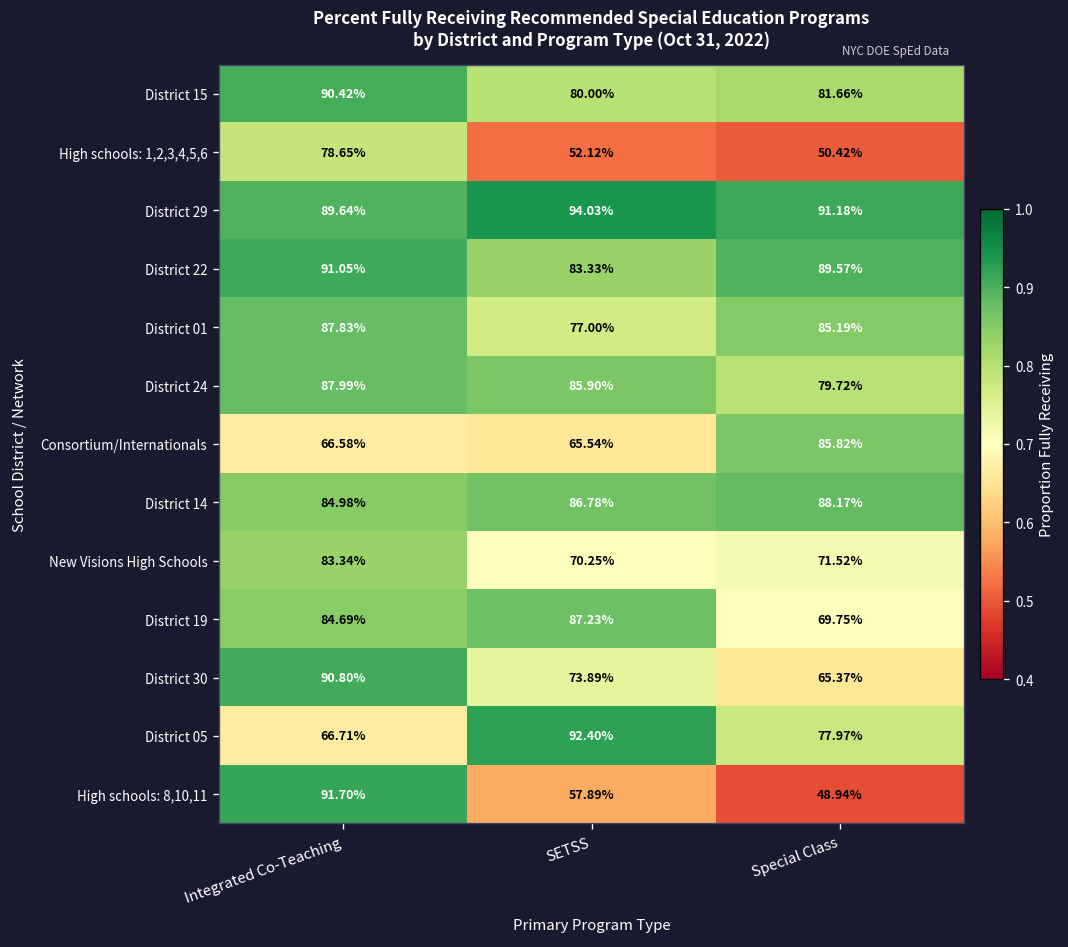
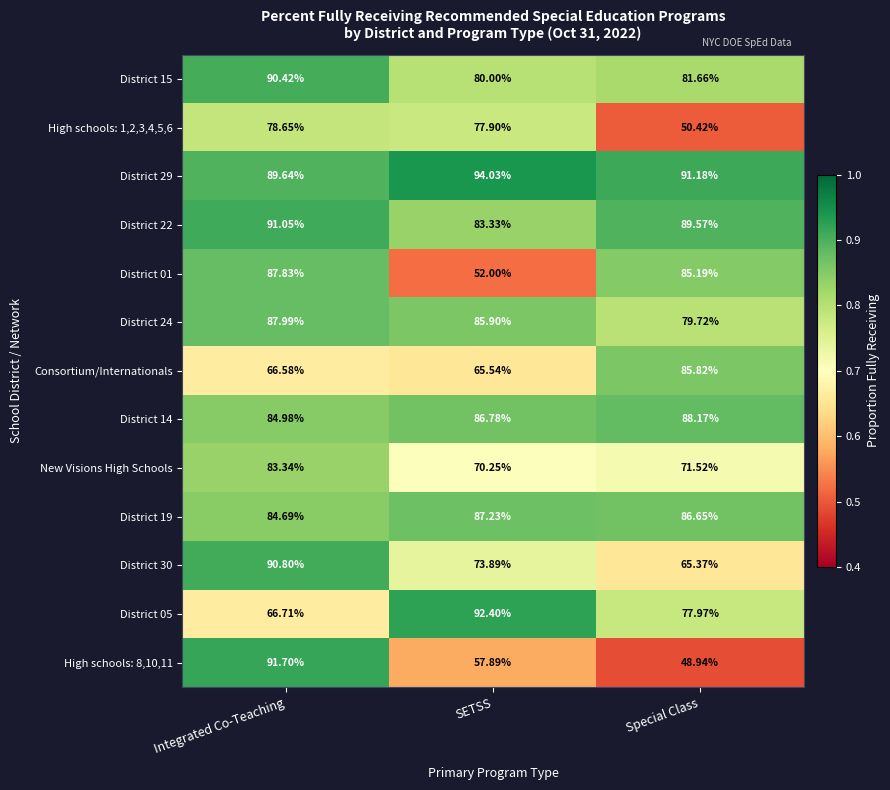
High schools: 1,2,3,4,5,6, SETSS: 52.12% -> 77.90%
District 01, SETSS: 77.00% -> 52.00%
District 19, Special Class: 69.75% -> 86.65%
